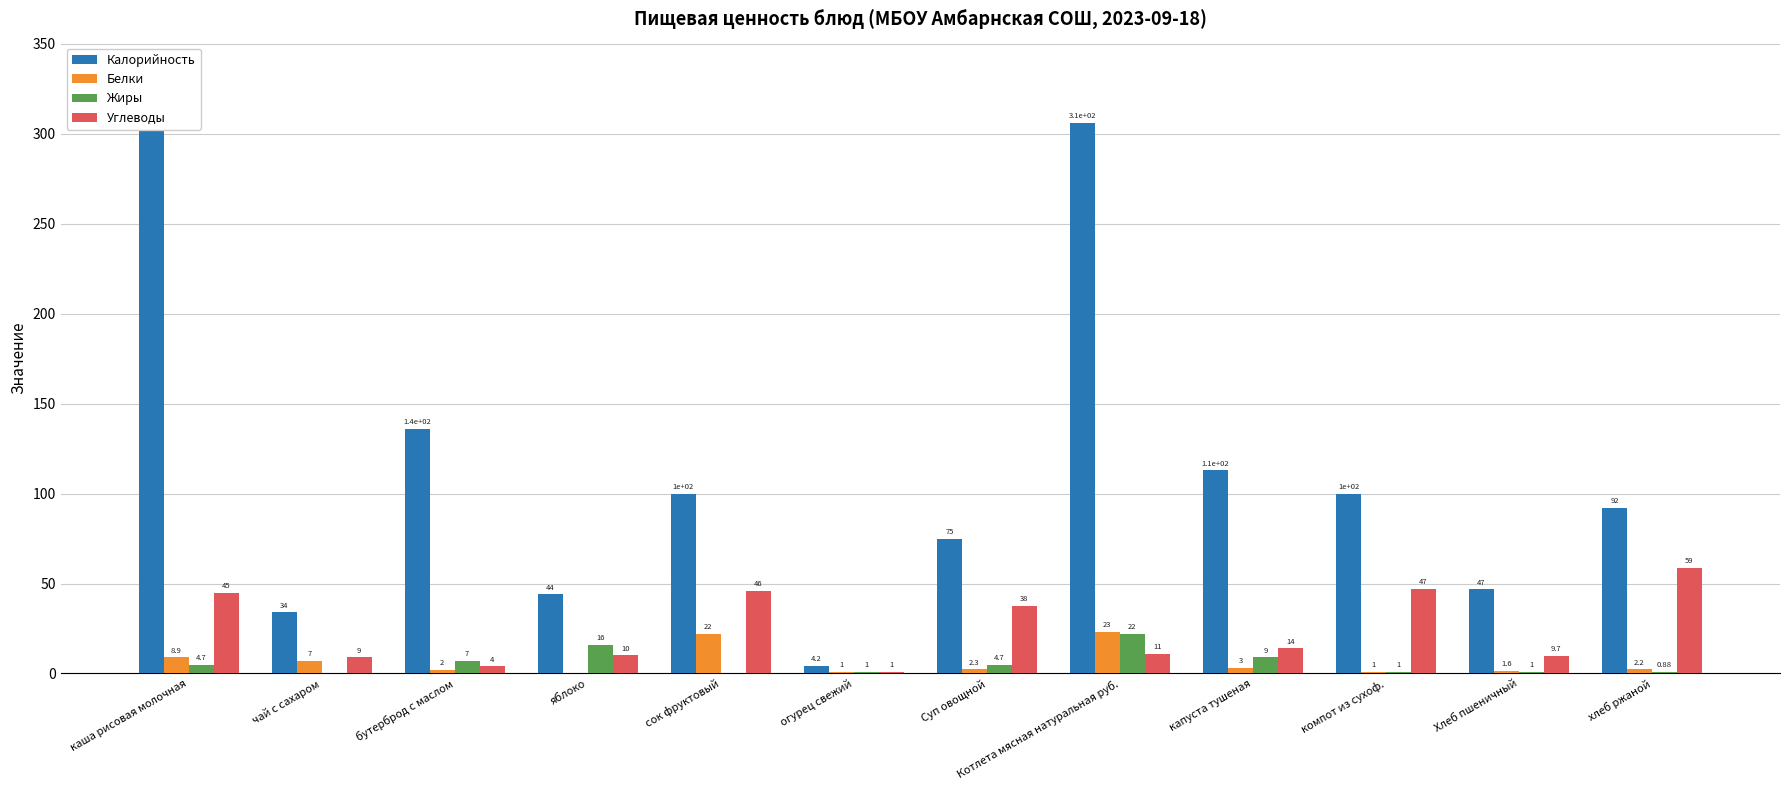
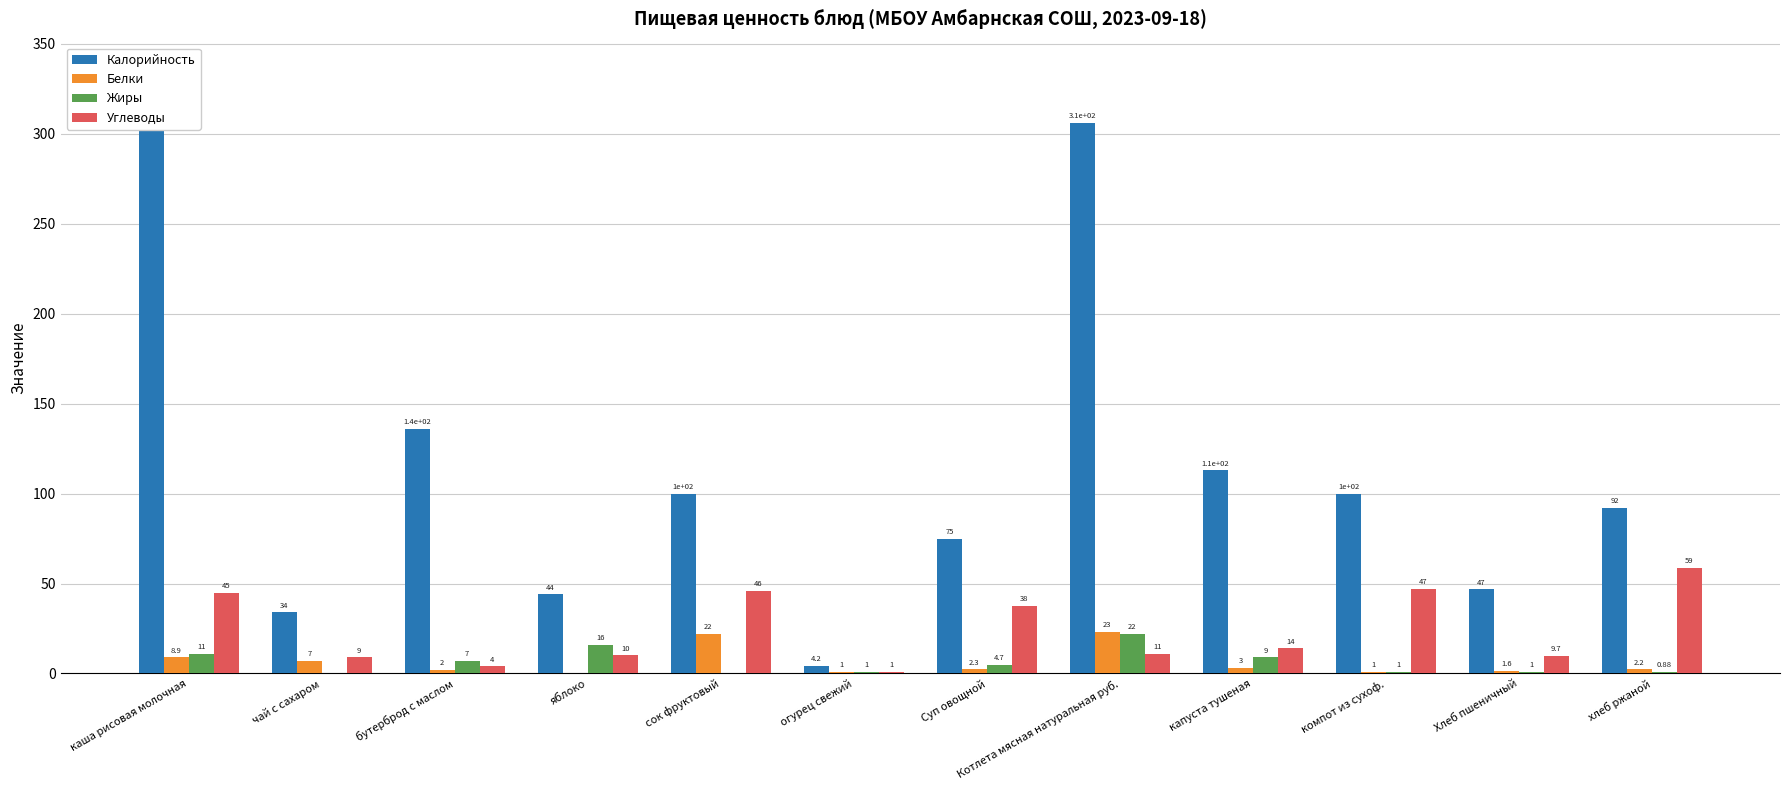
Жиры, каша рисовая молочная: 4.7 -> 11
